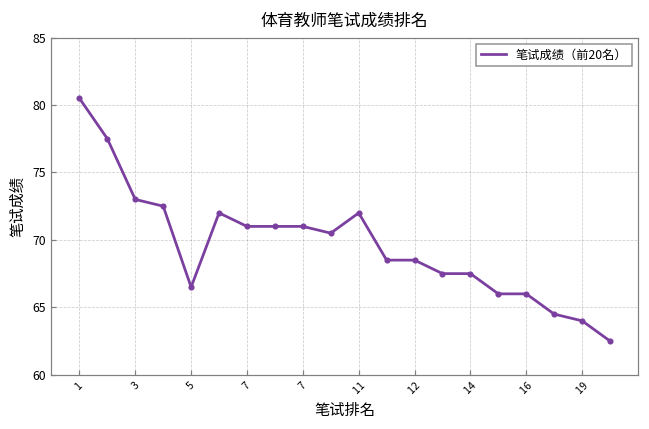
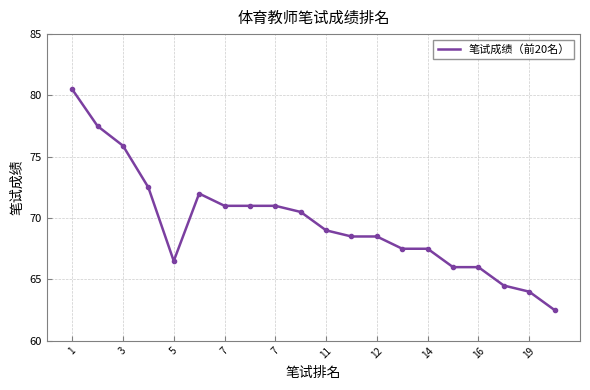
3: 73.0 -> 75.9
11: 72 -> 69
